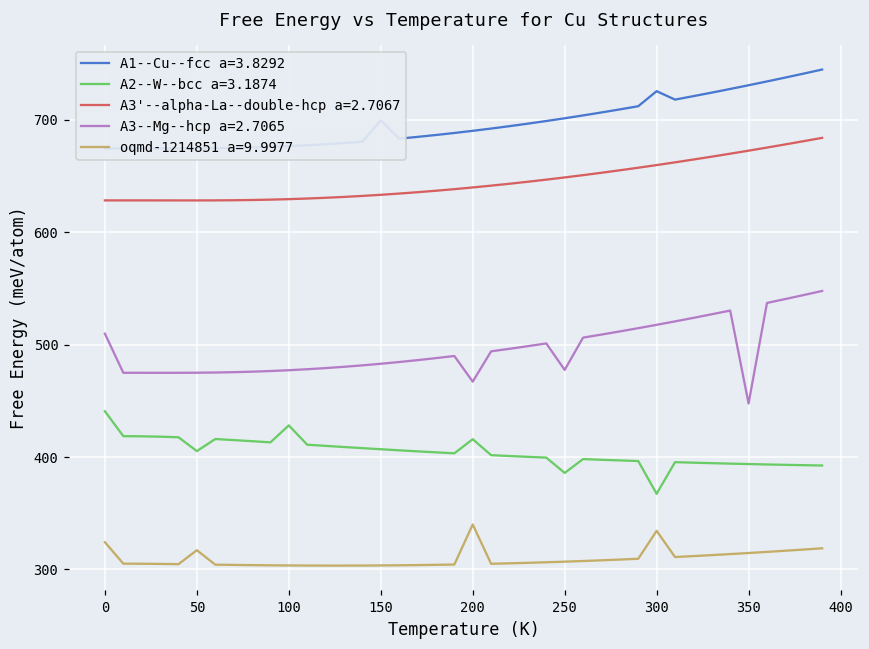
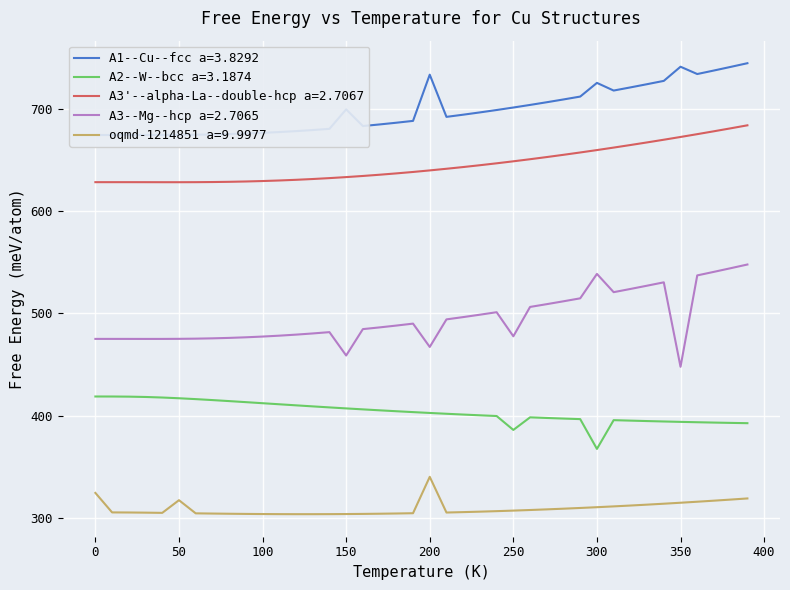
A2--W--bcc a=3.1874, 0: 441 -> 419
A3--Mg--hcp a=2.7065, 0: 510 -> 475
A2--W--bcc a=3.1874, 50: 405 -> 417
A2--W--bcc a=3.1874, 100: 428 -> 412
A3--Mg--hcp a=2.7065, 150: 483 -> 459
A1--Cu--fcc a=3.8292, 200: 690 -> 734
A2--W--bcc a=3.1874, 200: 416 -> 403
A3--Mg--hcp a=2.7065, 300: 518 -> 539
oqmd-1214851 a=9.9977, 300: 334 -> 310
A1--Cu--fcc a=3.8292, 350: 731 -> 741
